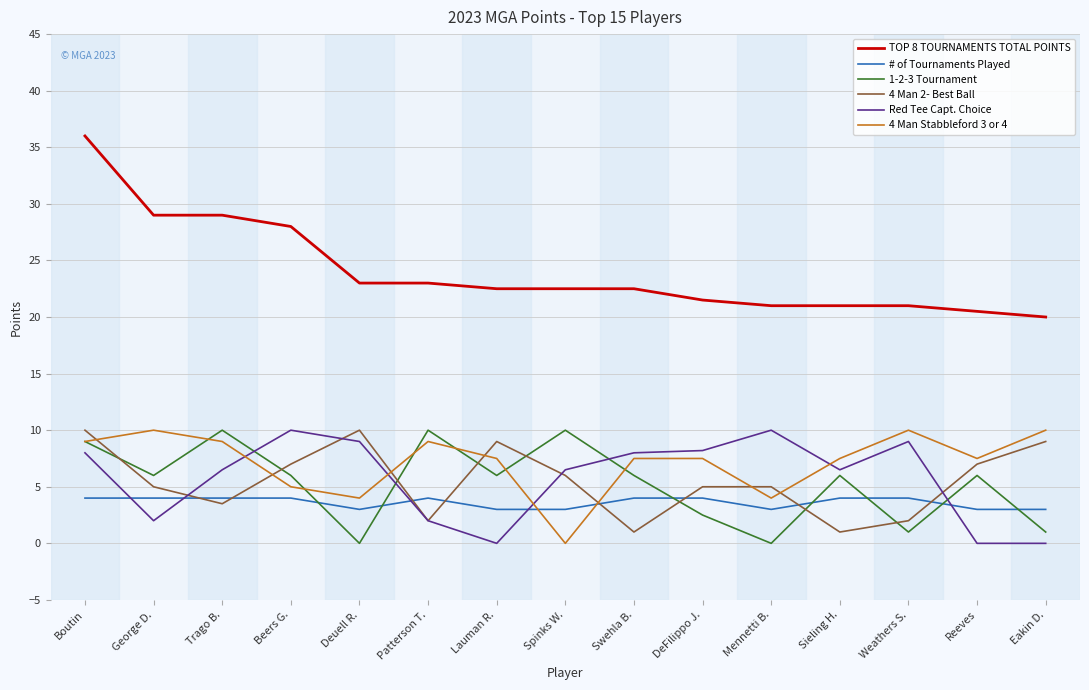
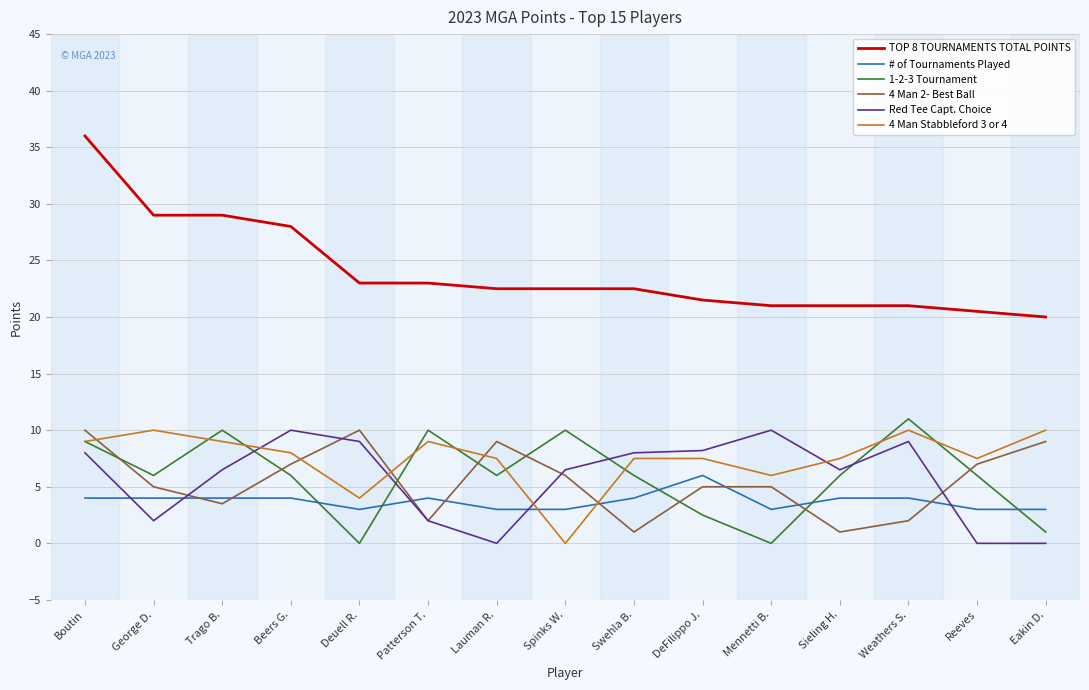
4 Man Stabbleford 3 or 4, Beers G.: 5 -> 8
# of Tournaments Played, DeFilippo J.: 4 -> 6
4 Man Stabbleford 3 or 4, Mennetti B.: 4 -> 6
1-2-3 Tournament, Weathers S.: 1 -> 11
